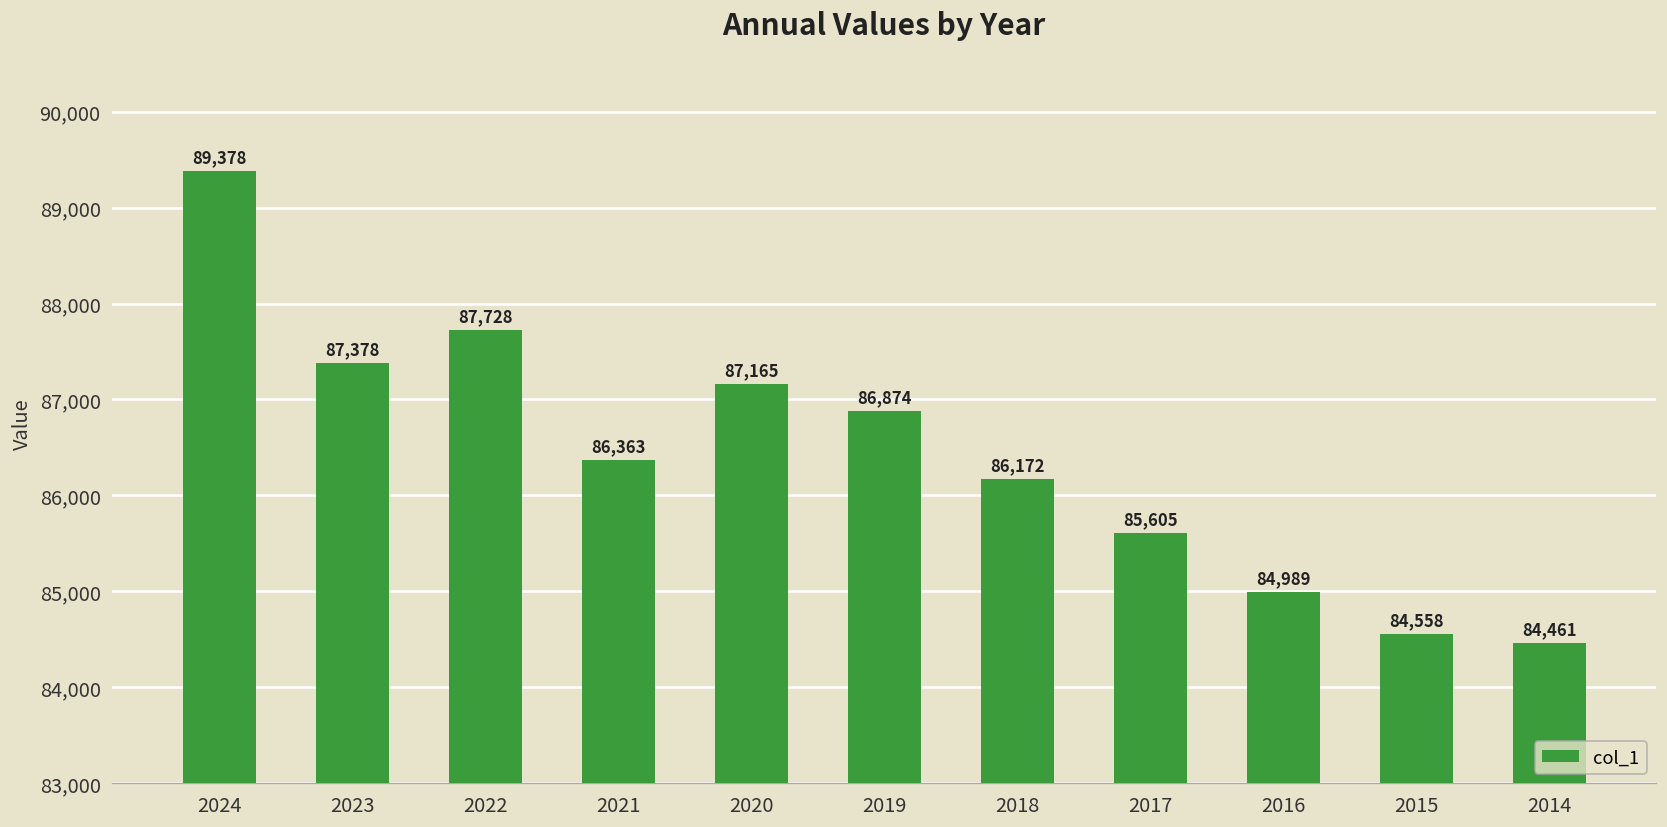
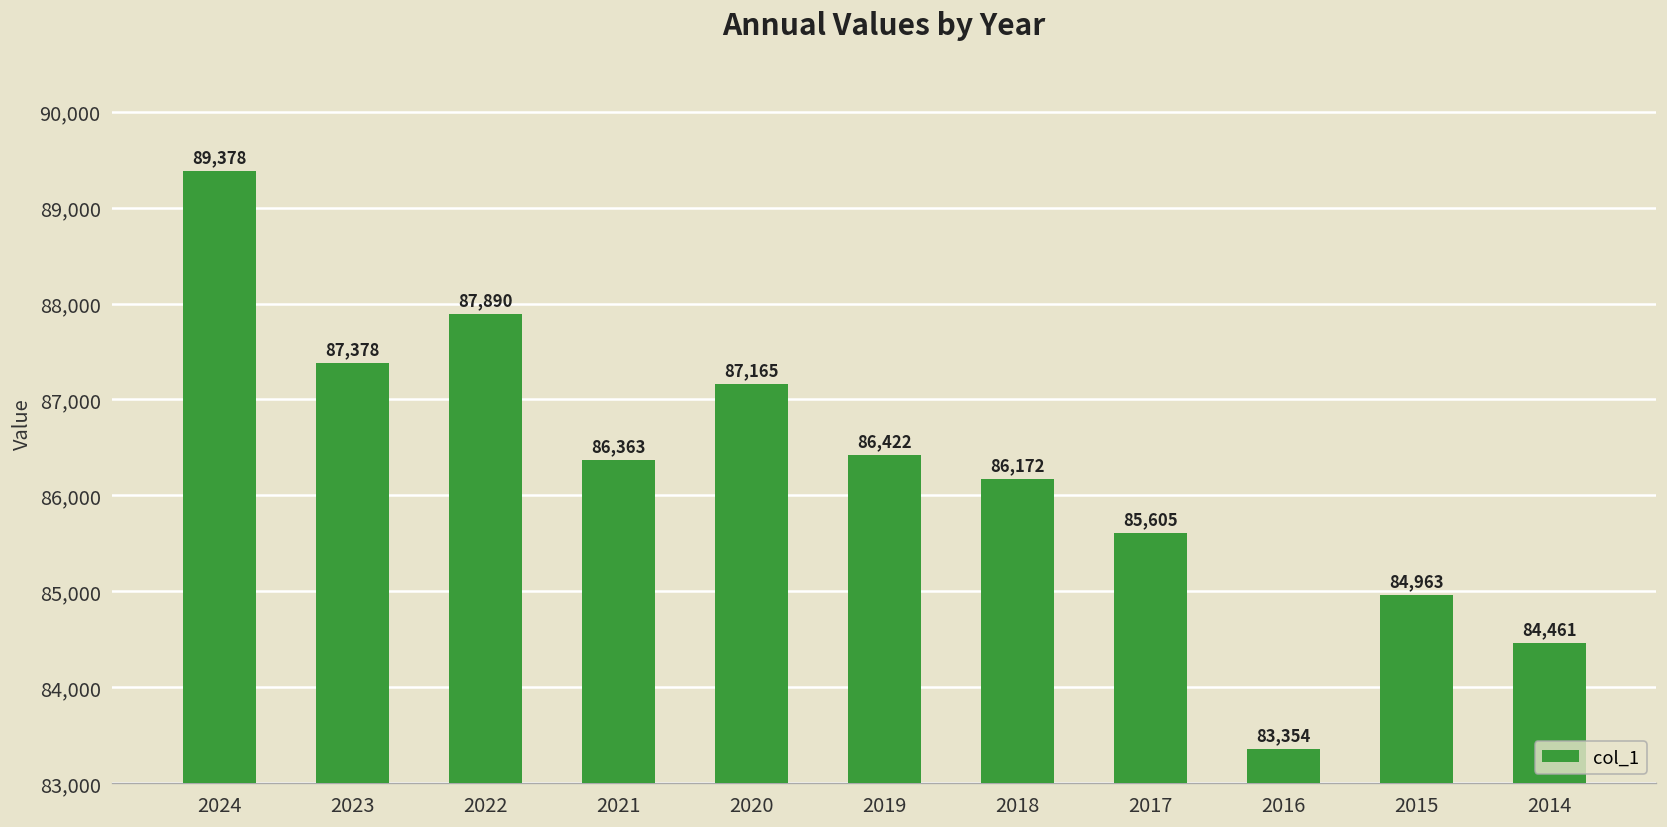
2022: 87,728 -> 87,890
2019: 86,874 -> 86,422
2016: 84,989 -> 83,354
2015: 84,558 -> 84,963
